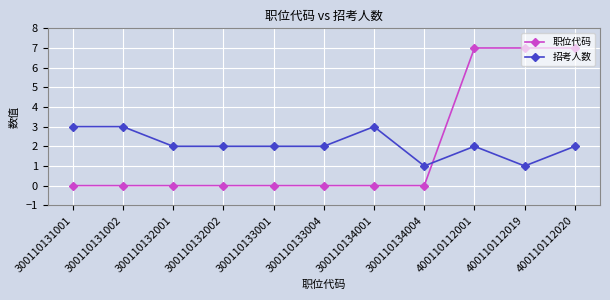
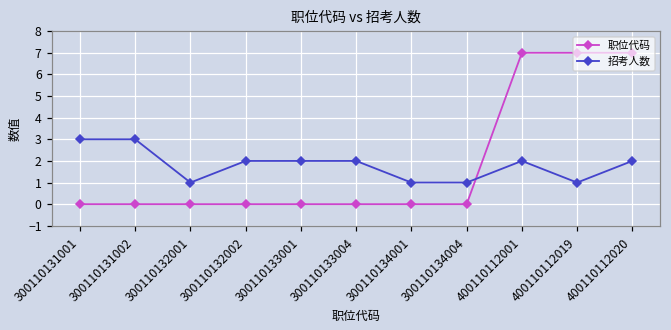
招考人数, 300110132001: 2 -> 1
招考人数, 300110134001: 3 -> 1
